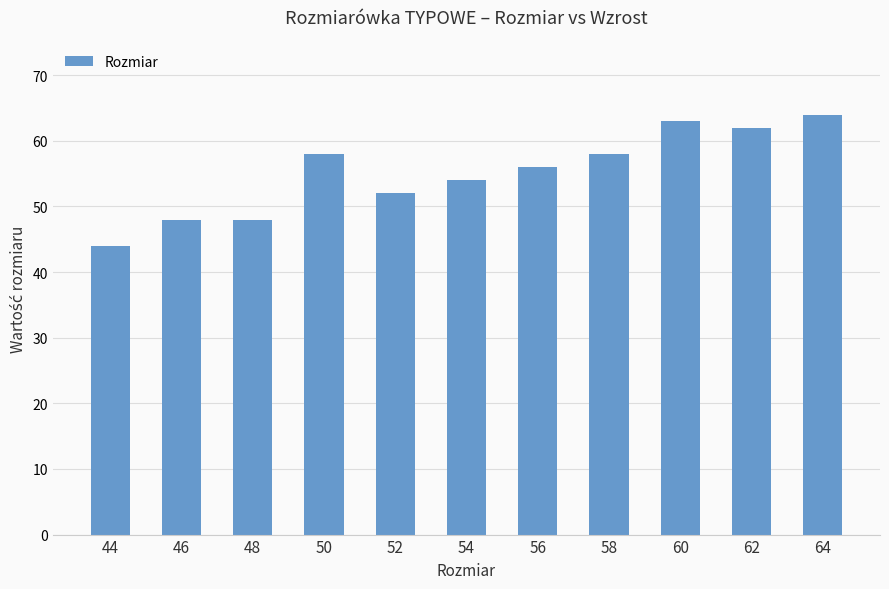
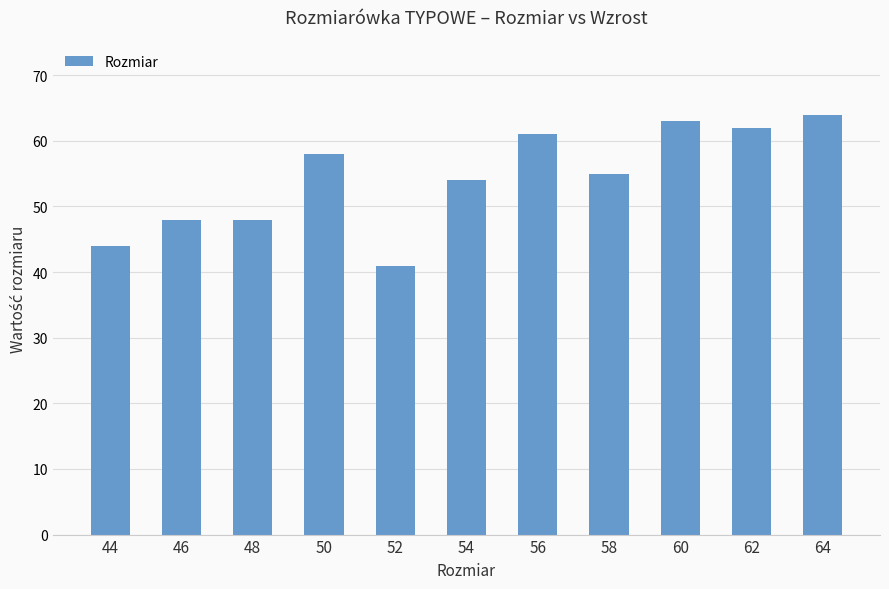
52: 52 -> 41
56: 56 -> 61
58: 58 -> 55
